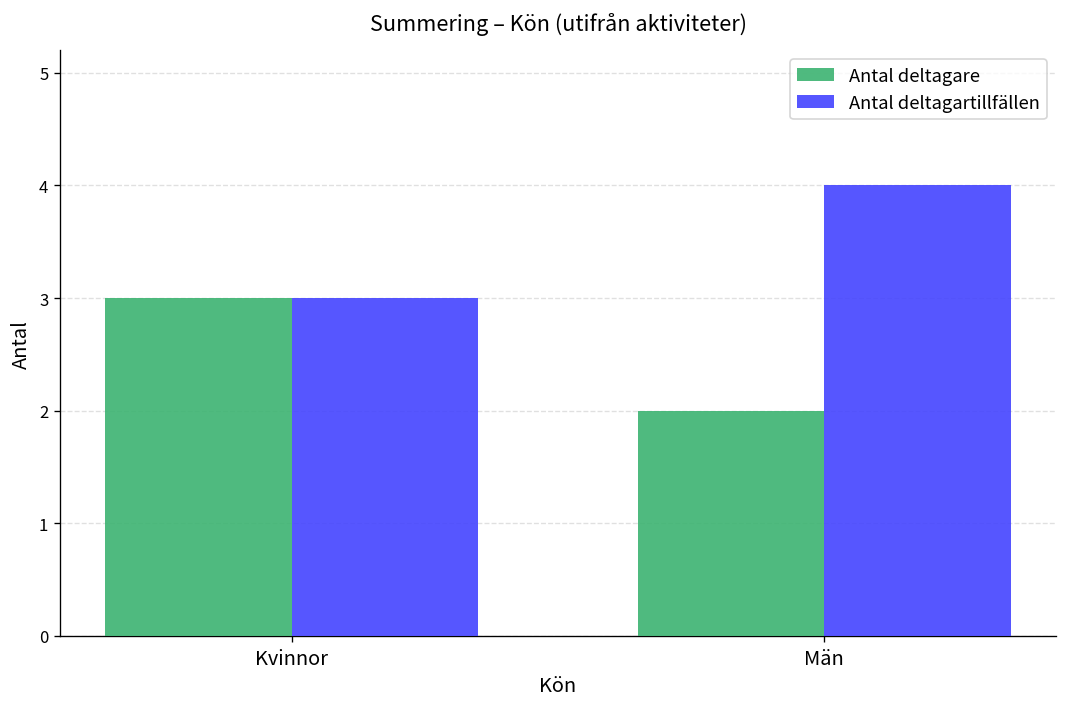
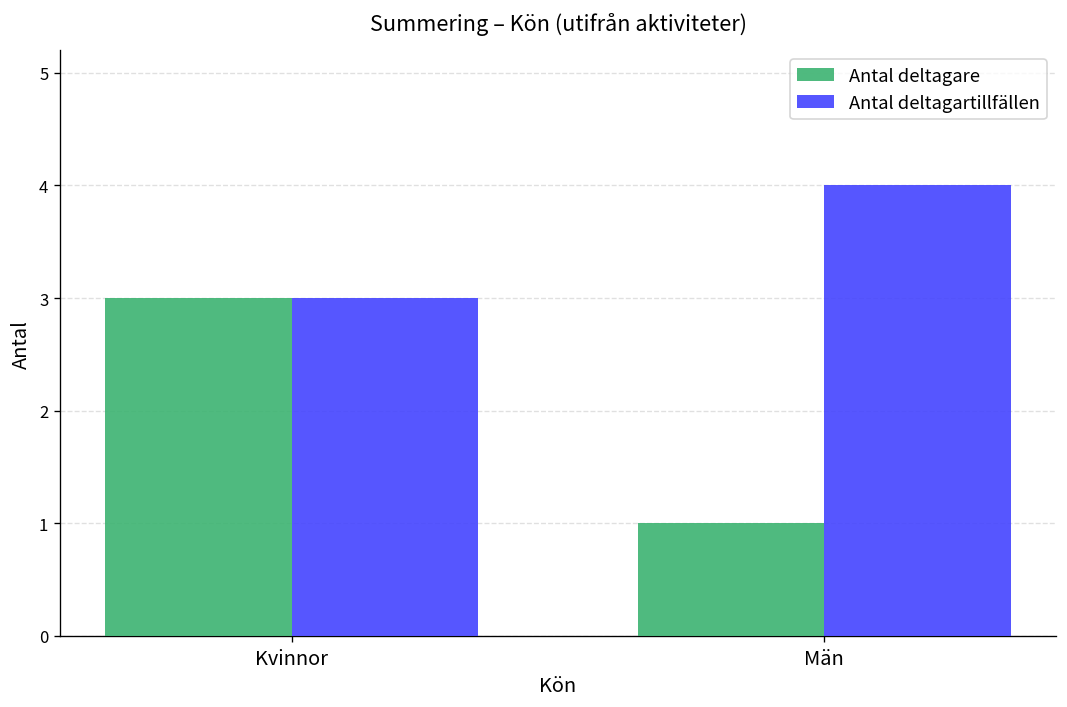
Antal deltagare, Män: 2 -> 1
